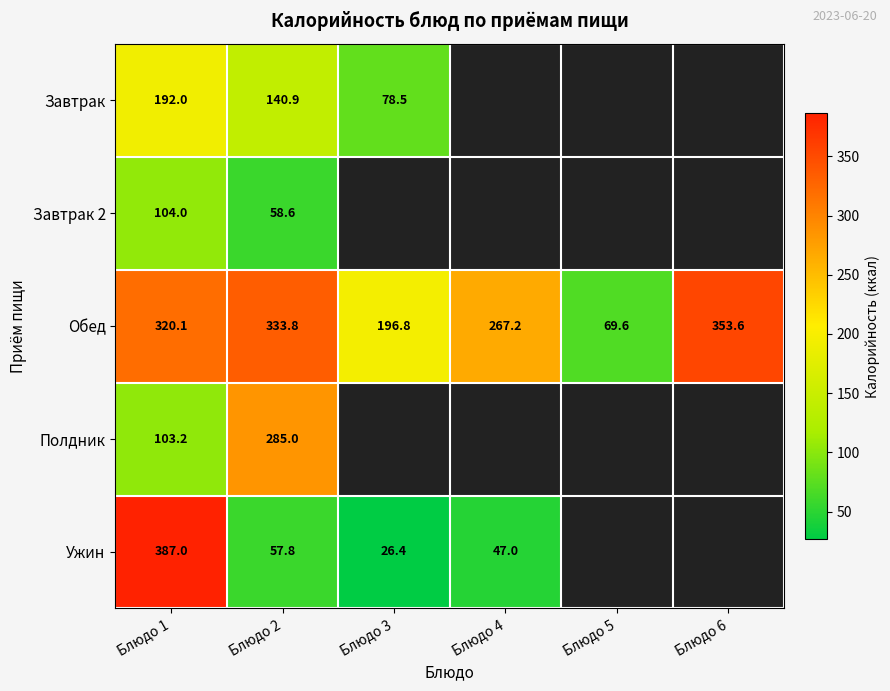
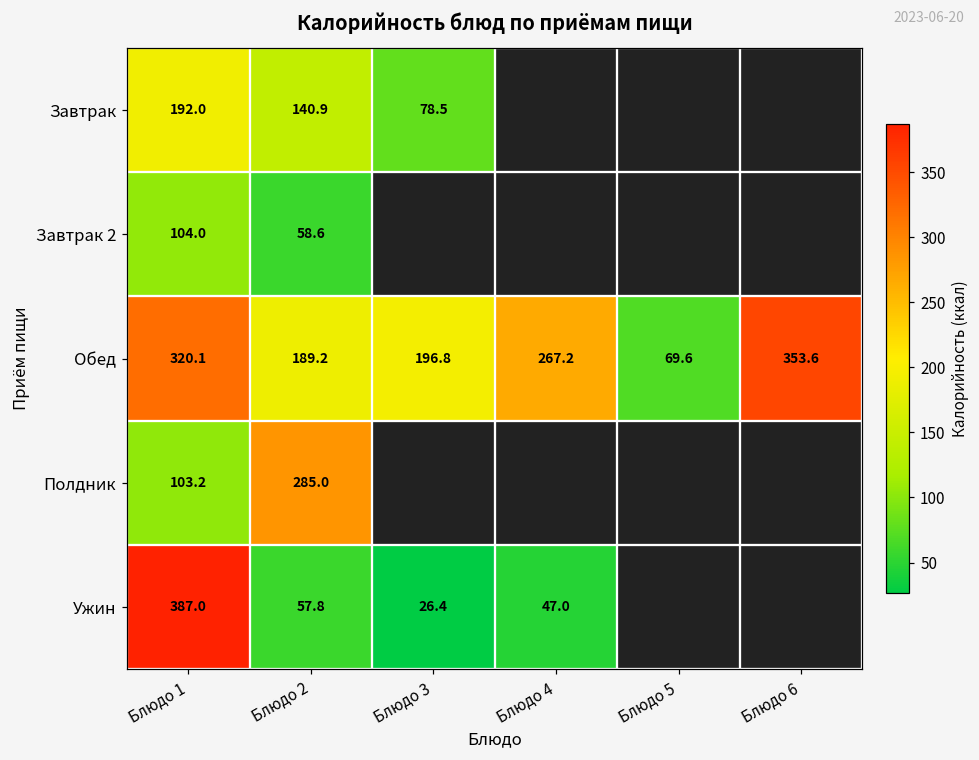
Обед, Блюдо 2: 333.8 -> 189.2
